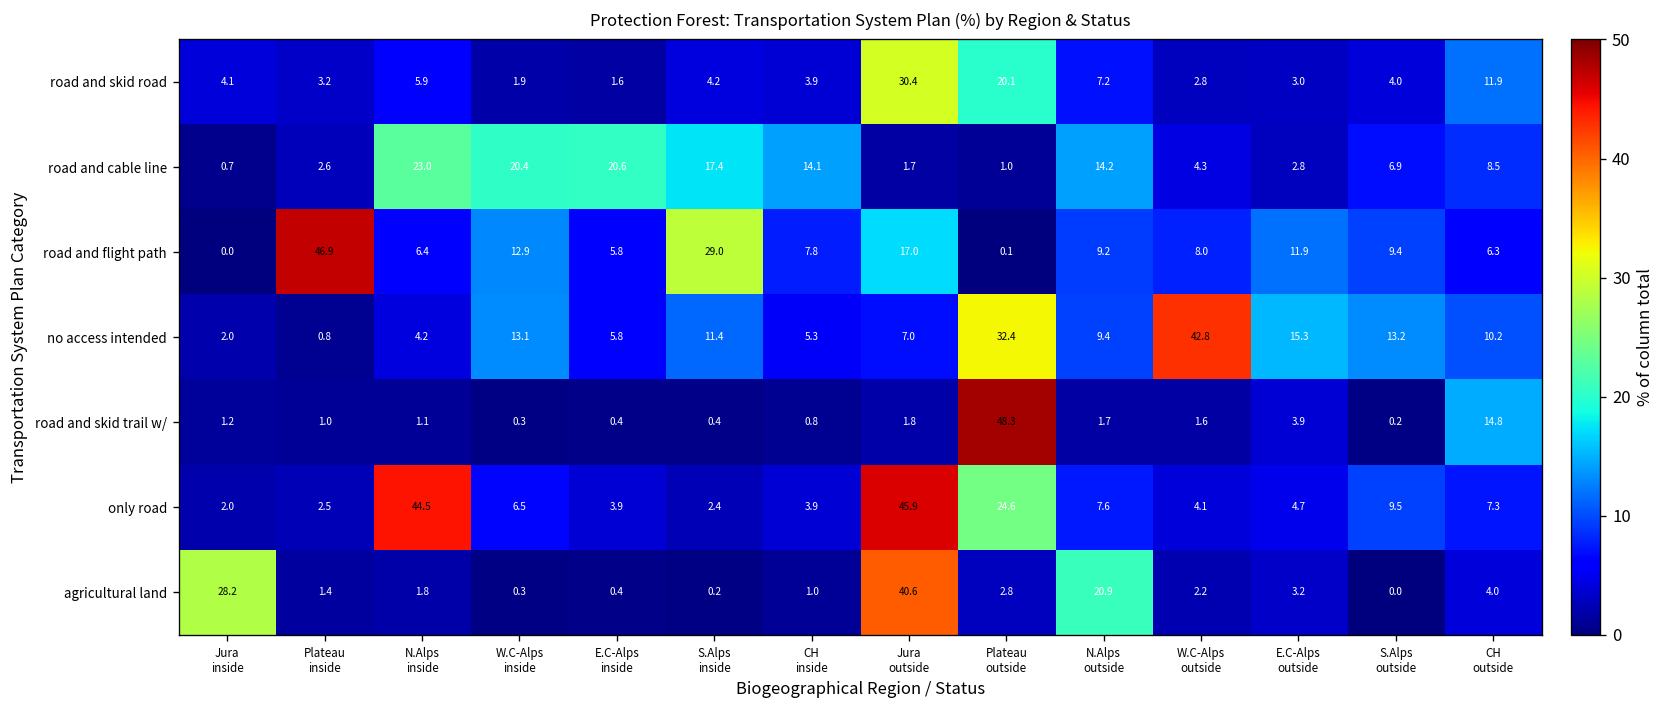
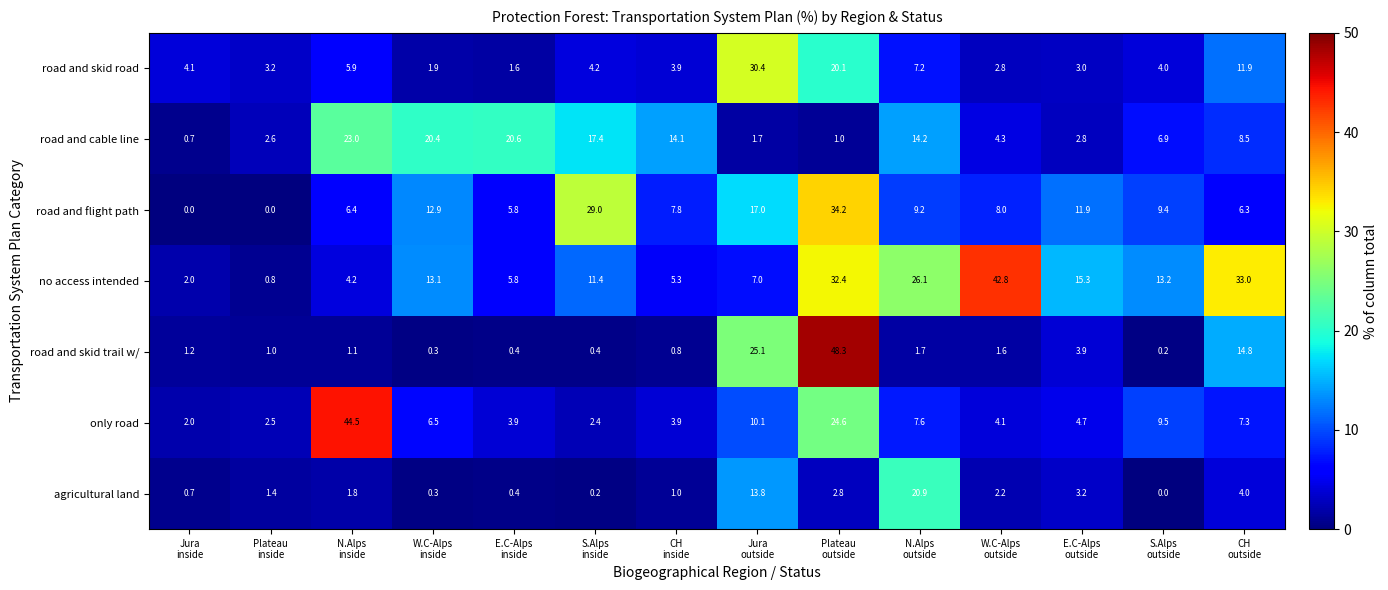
road and flight path, Plateau inside: 46.9 -> 0.0
road and flight path, Plateau outside: 0.1 -> 34.2
no access intended, N.Alps outside: 9.4 -> 26.1
no access intended, CH outside: 10.2 -> 33.0
road and skid trail w/, Jura outside: 1.8 -> 25.1
only road, Jura outside: 45.9 -> 10.1
agricultural land, Jura inside: 28.2 -> 0.7
agricultural land, Jura outside: 40.6 -> 13.8
